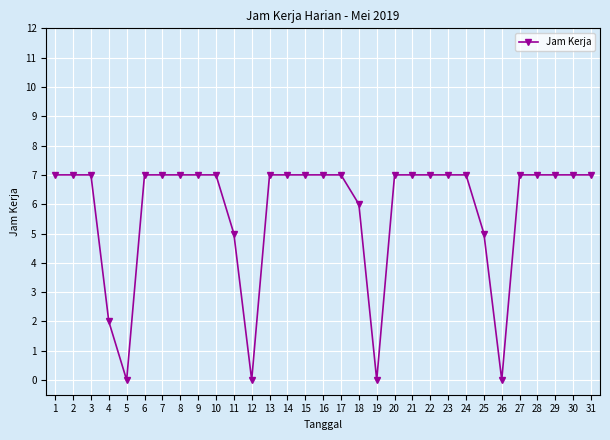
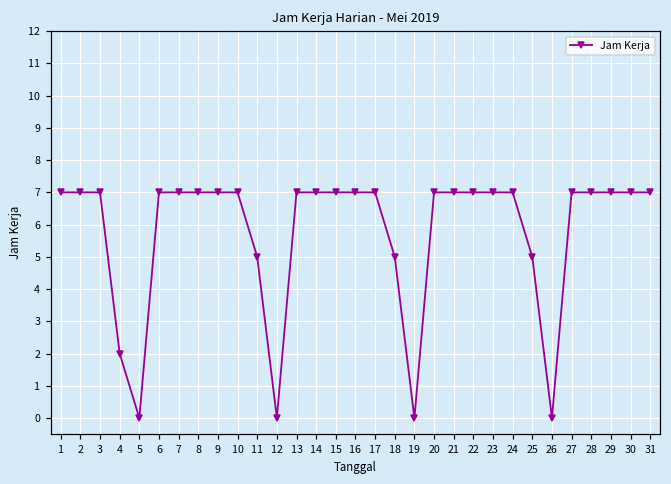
18: 6 -> 5
